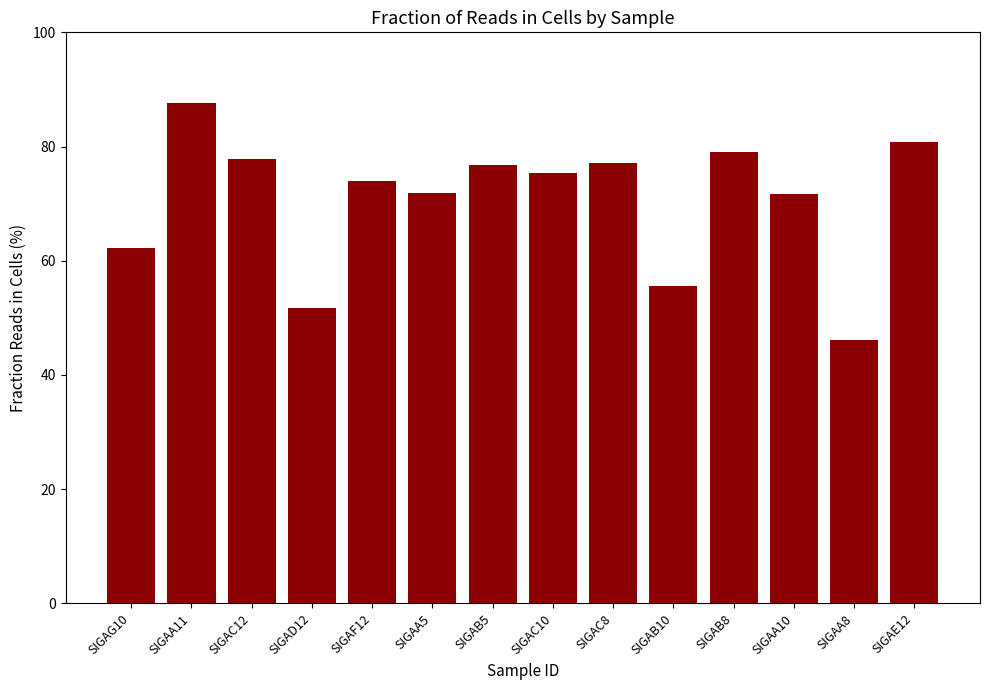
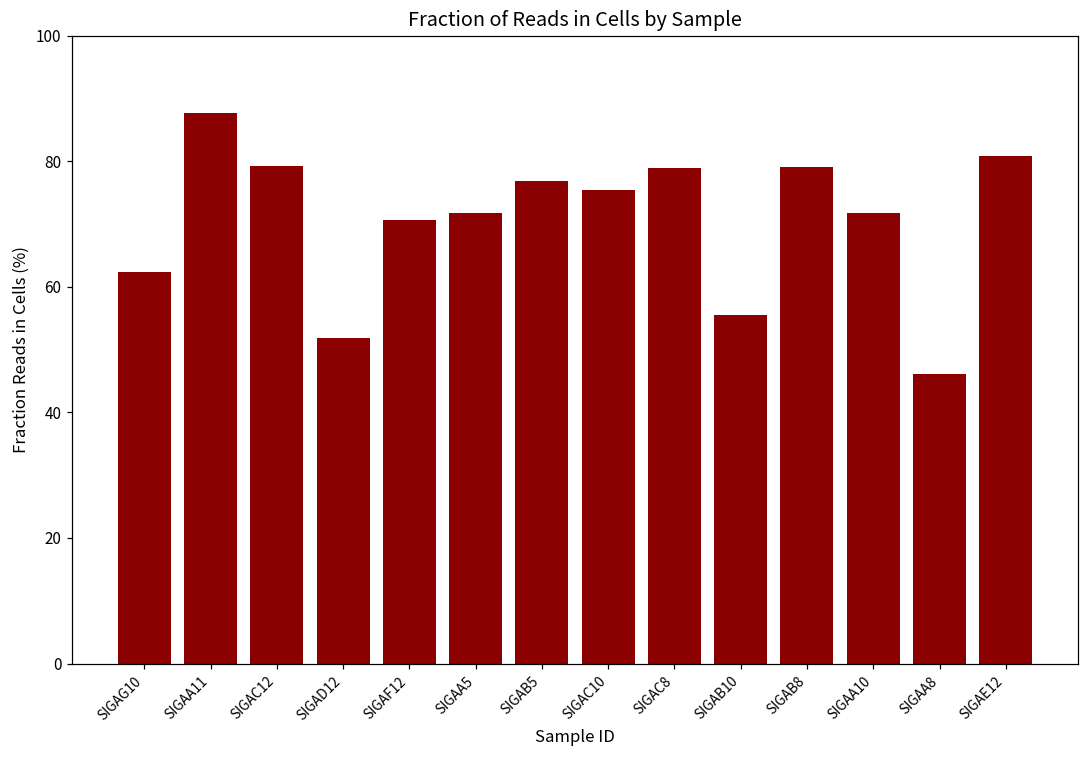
SIGAC12: 78 -> 79
SIGAF12: 74 -> 71
SIGAC8: 77 -> 79
